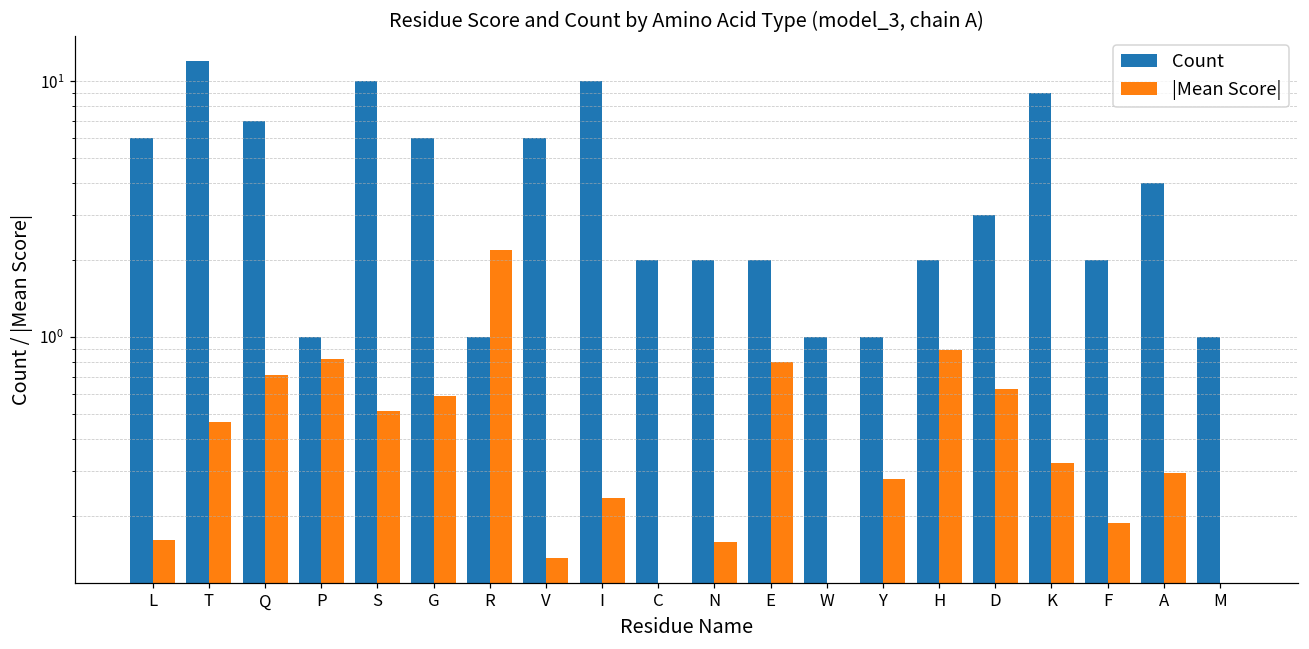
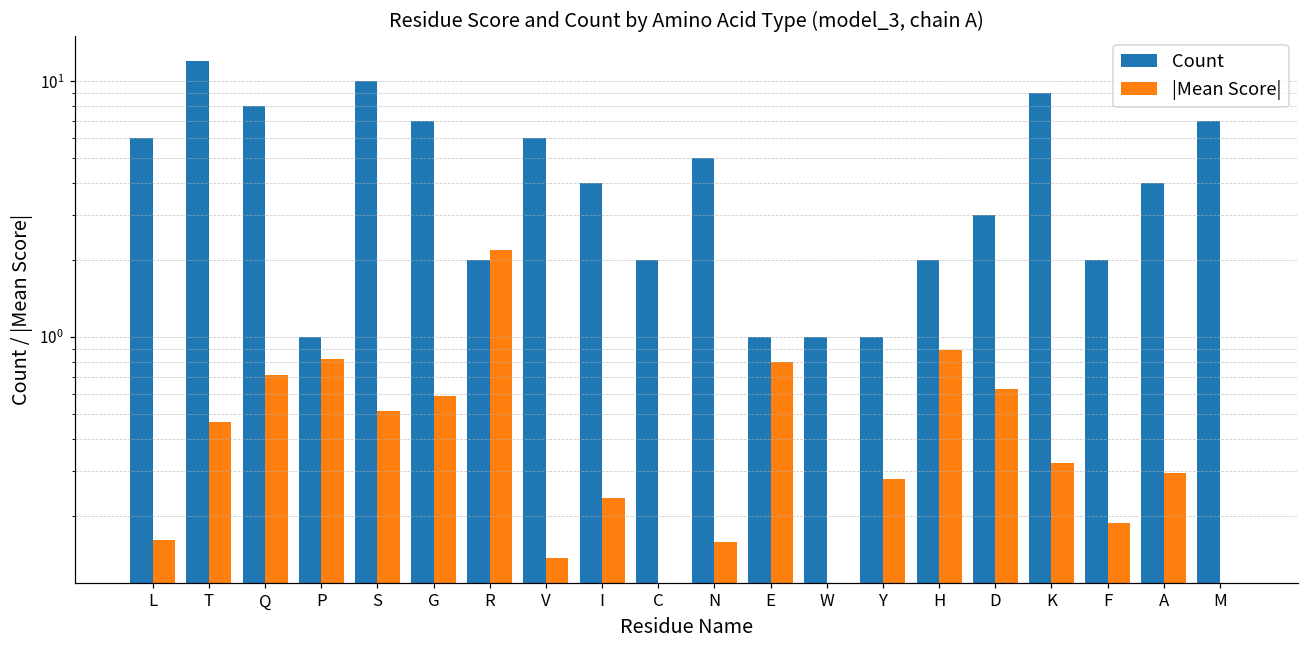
Count, Q: 7 -> 8
Count, G: 6 -> 7
Count, R: 1 -> 2
Count, I: 10 -> 4
Count, N: 2 -> 5
Count, E: 2 -> 1
Count, M: 1 -> 7
